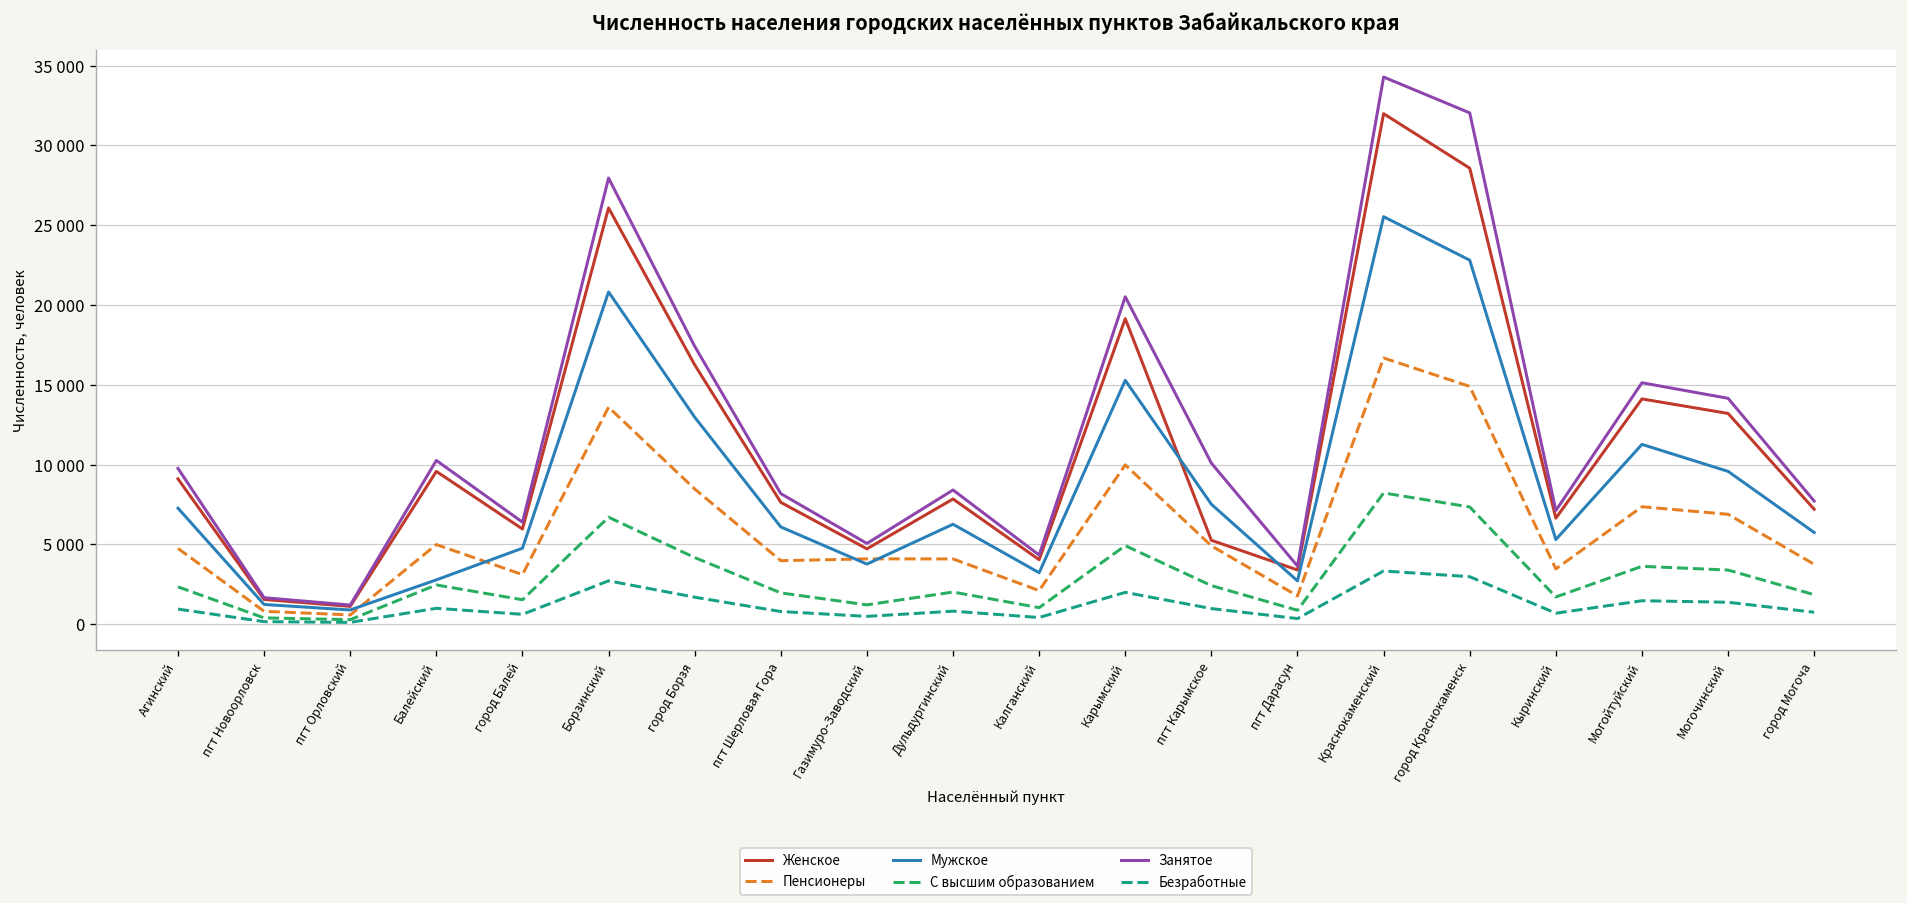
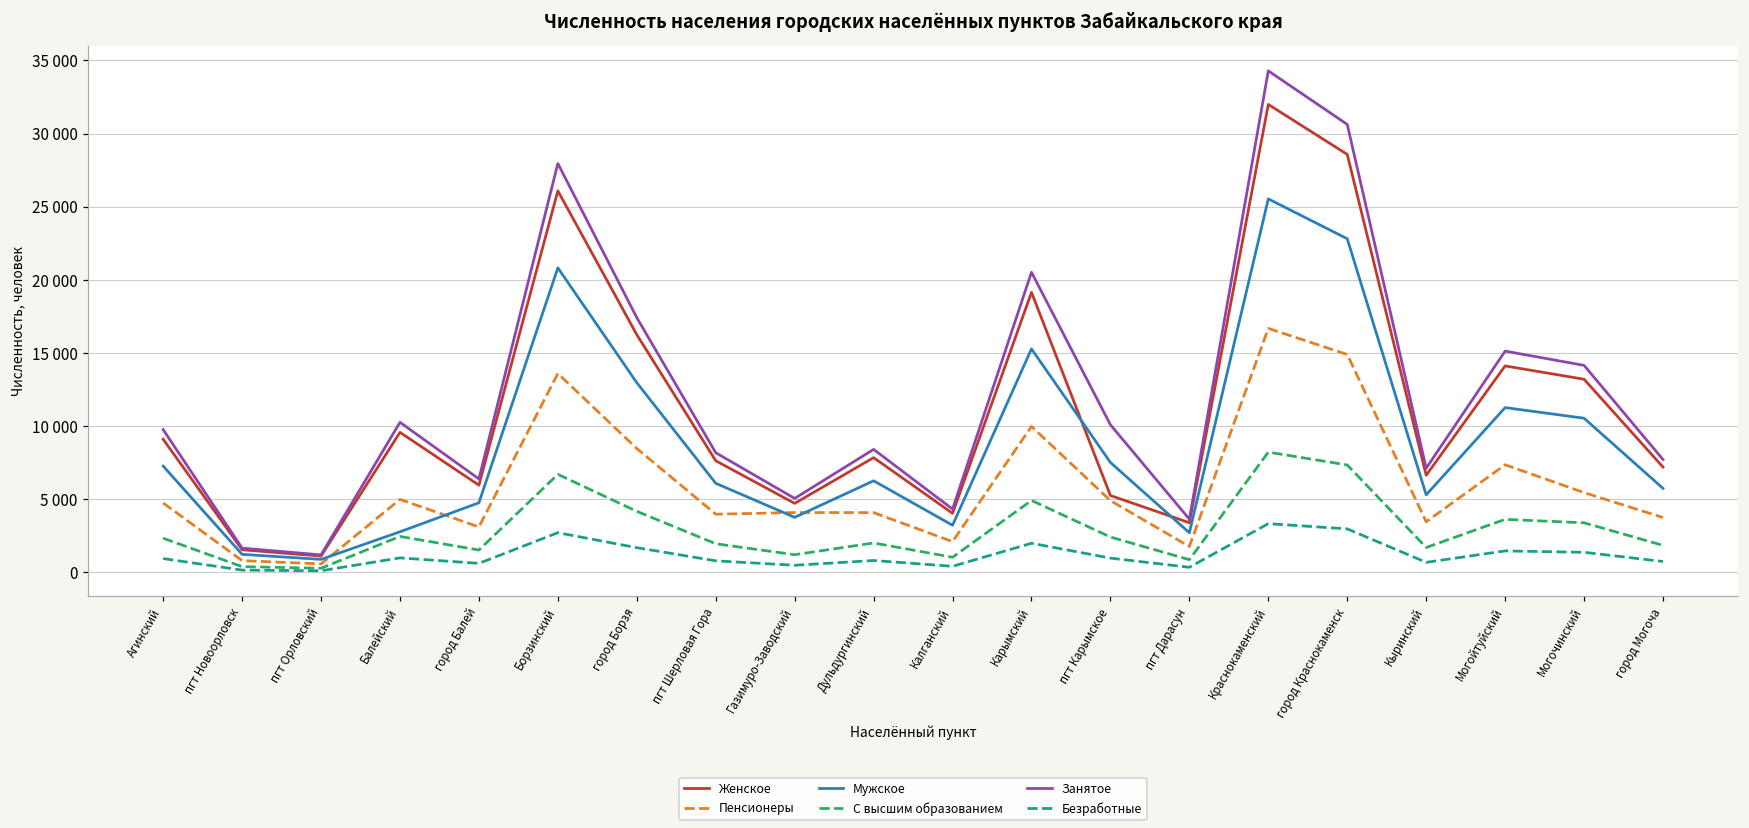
Занятое, город Краснокаменск: 32000 -> 30600
Пенсионеры, Могочинский: 6900 -> 5500
Мужское, Могочинский: 9600 -> 10500
